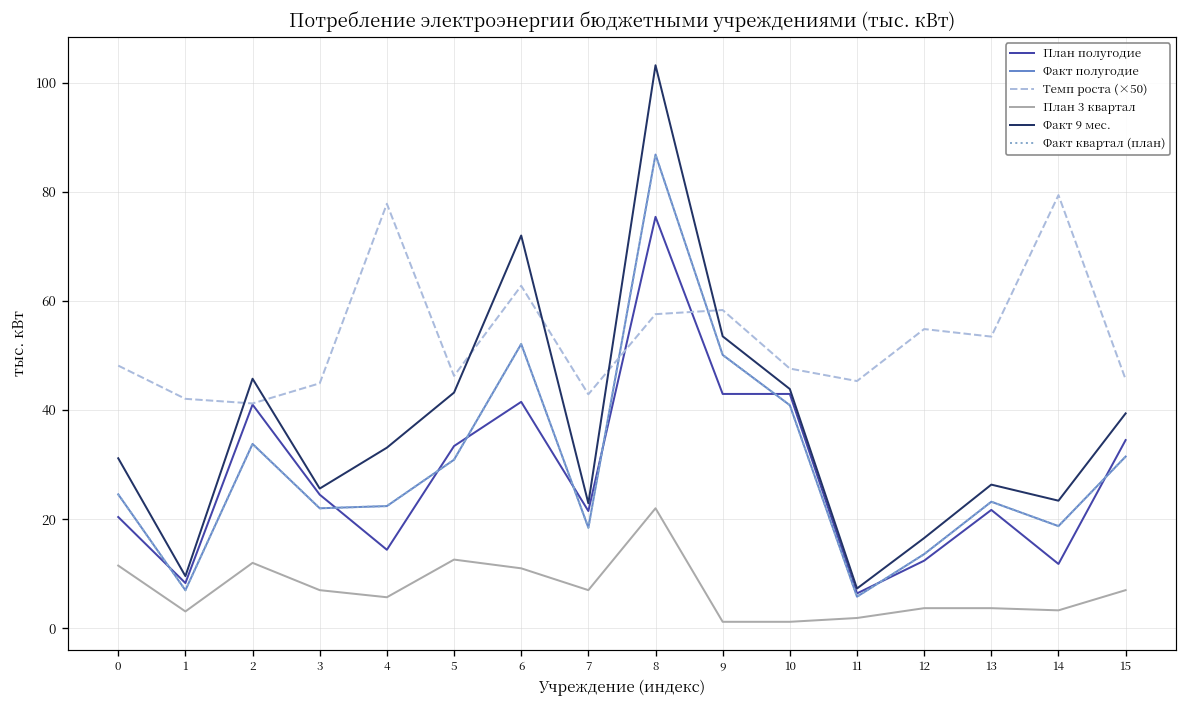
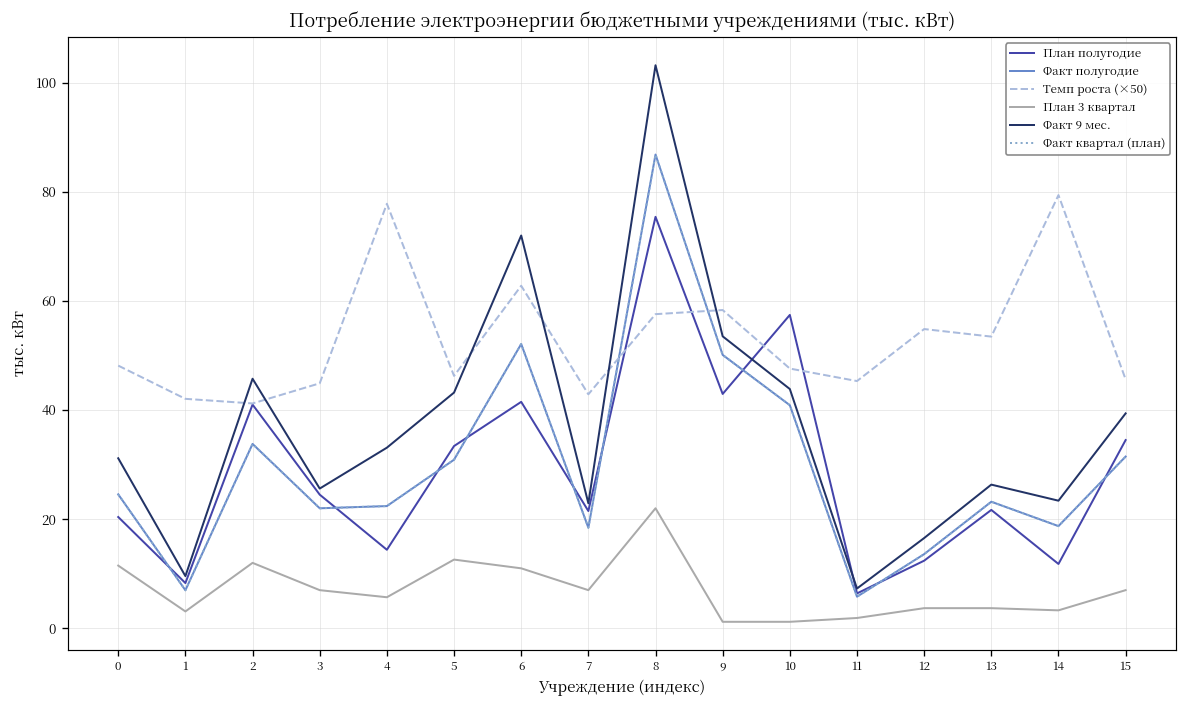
План полугодие, 10: 43 -> 57
